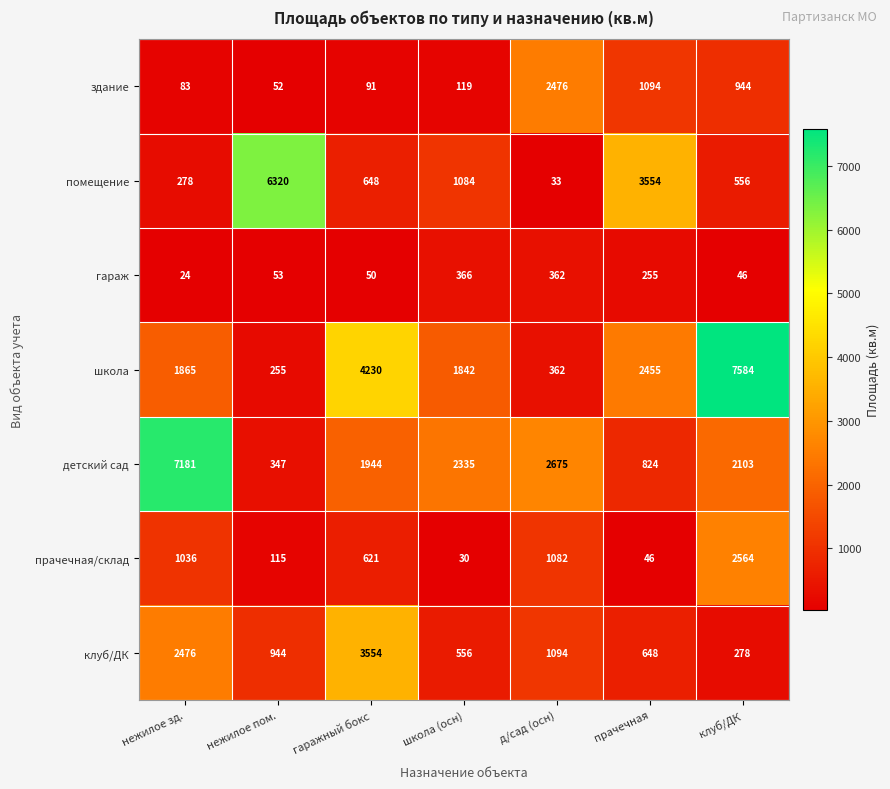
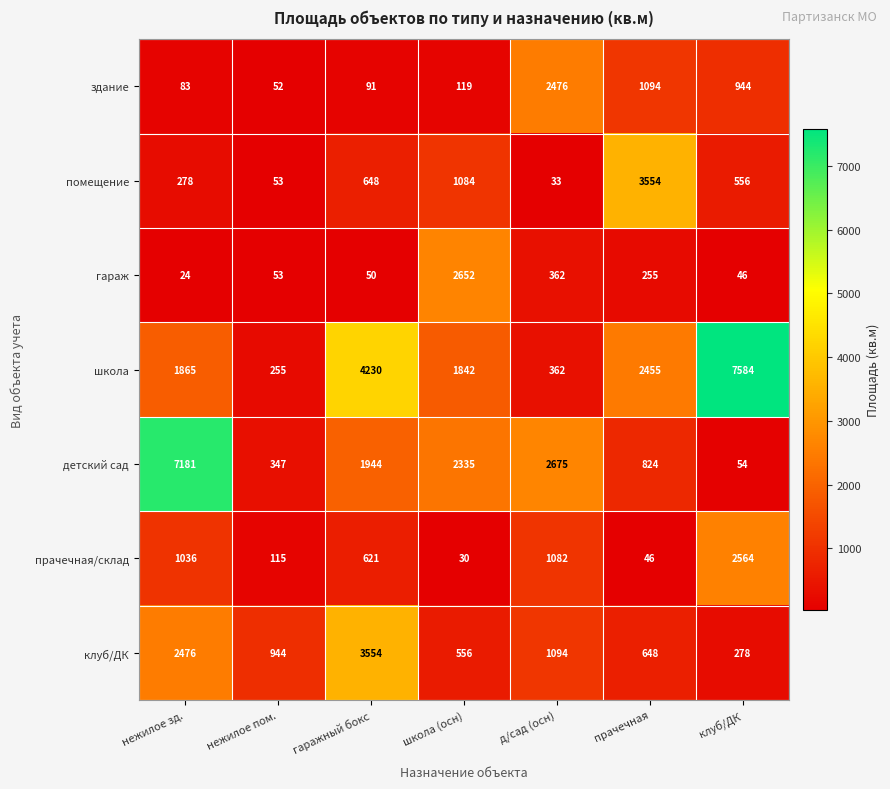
помещение, нежилое пом.: 6320 -> 53
гараж, школа (осн): 366 -> 2652
детский сад, клуб/ДК: 2103 -> 54
